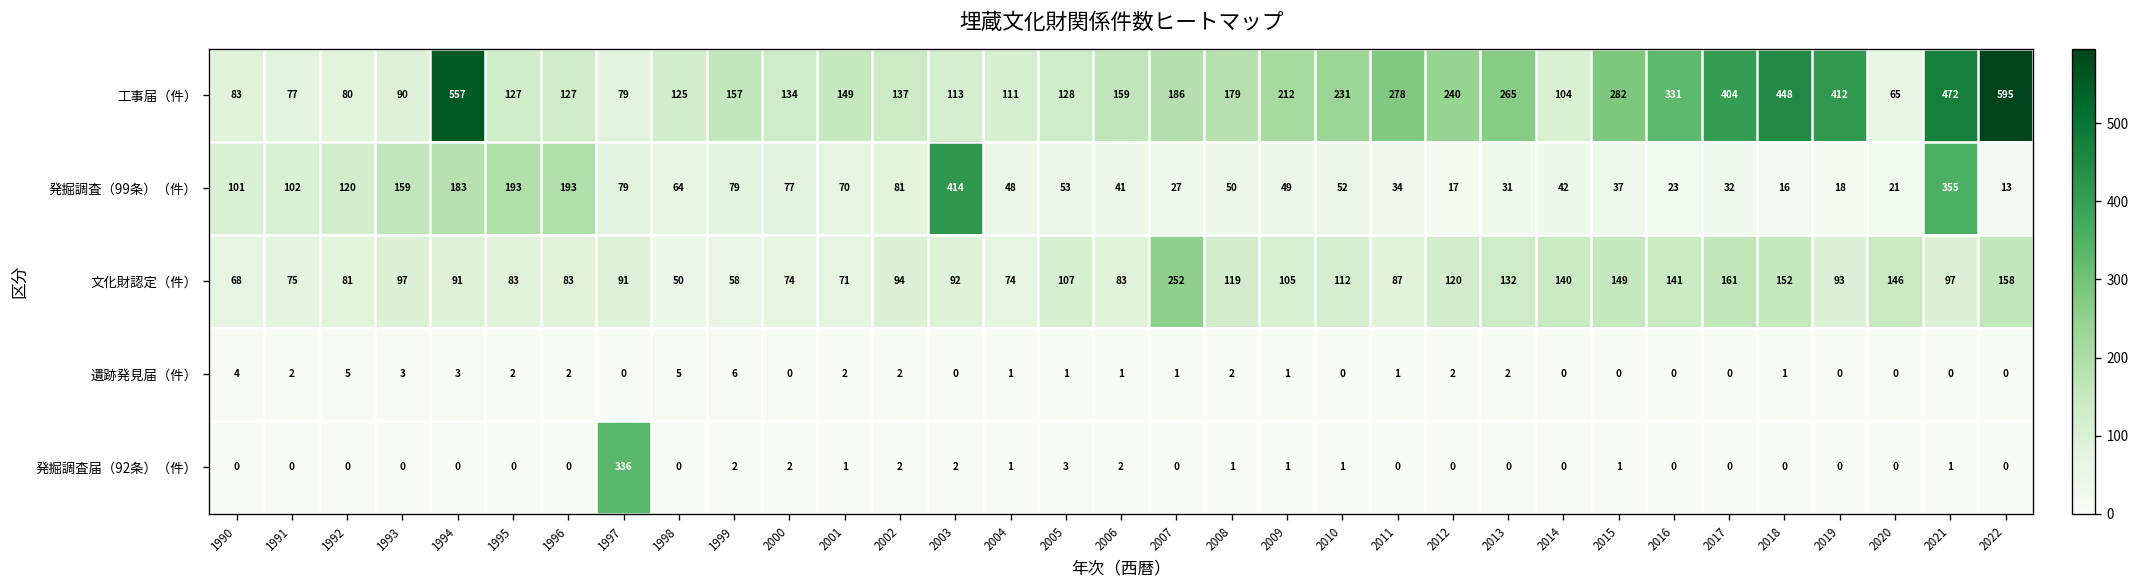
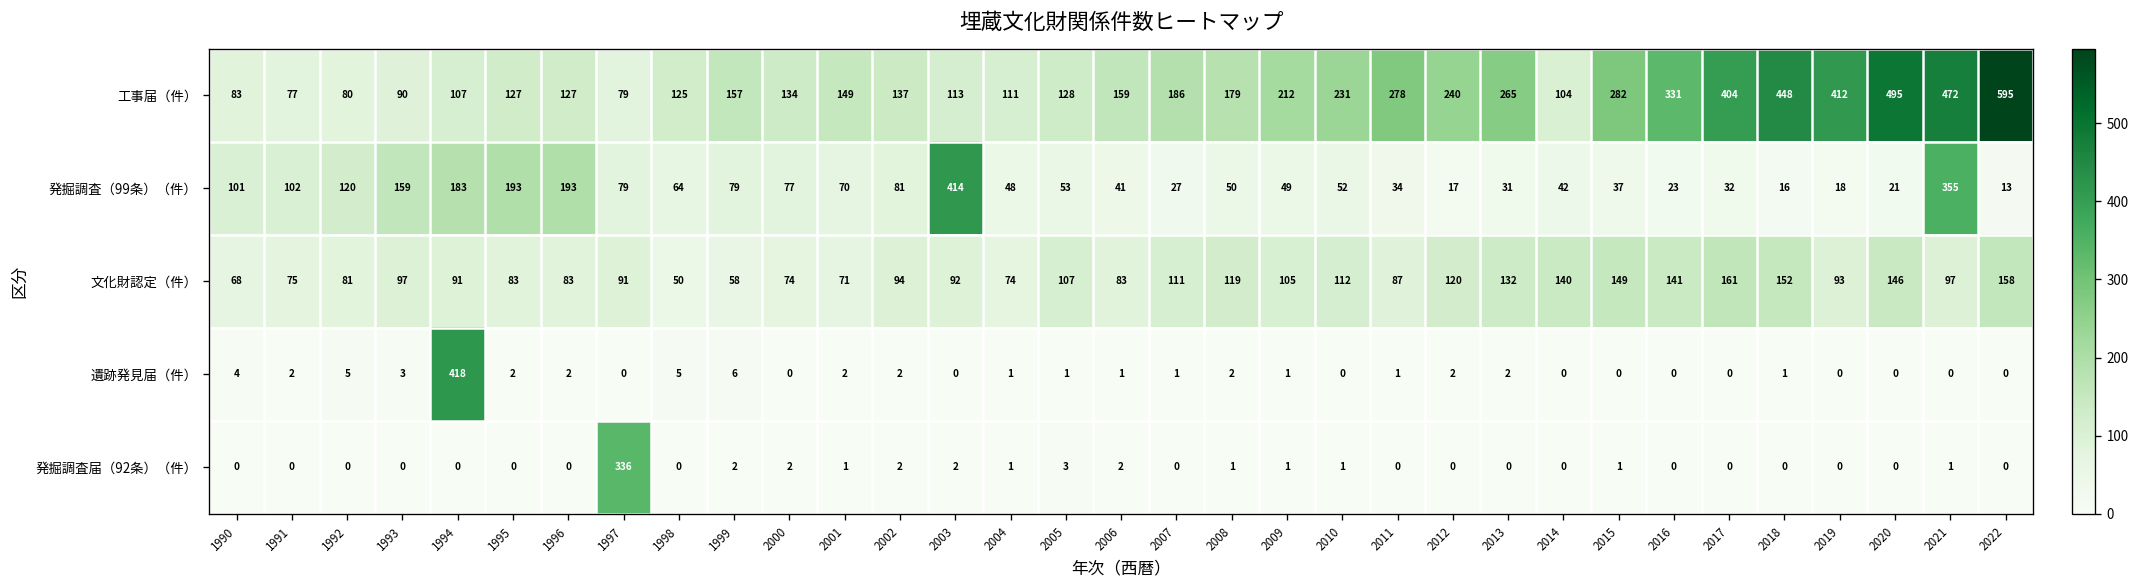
工事届（件）, 1994: 557 -> 107
工事届（件）, 2020: 65 -> 495
文化財認定（件）, 2007: 252 -> 111
遺跡発見届（件）, 1994: 3 -> 418
